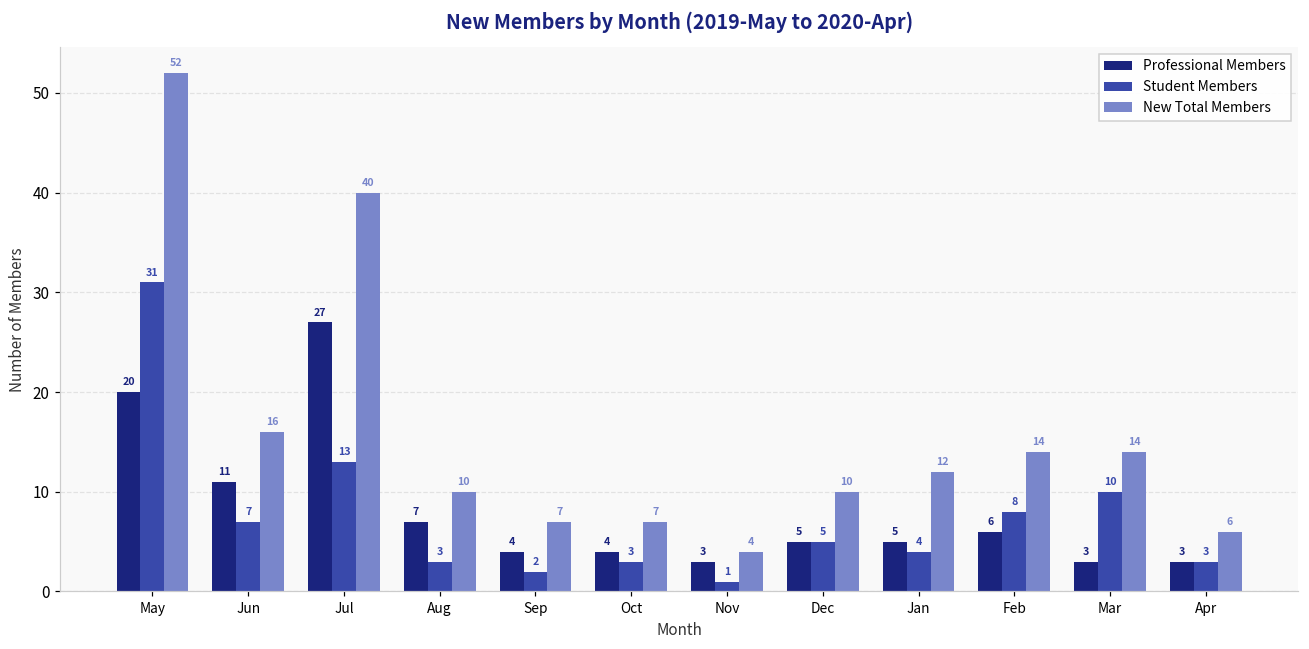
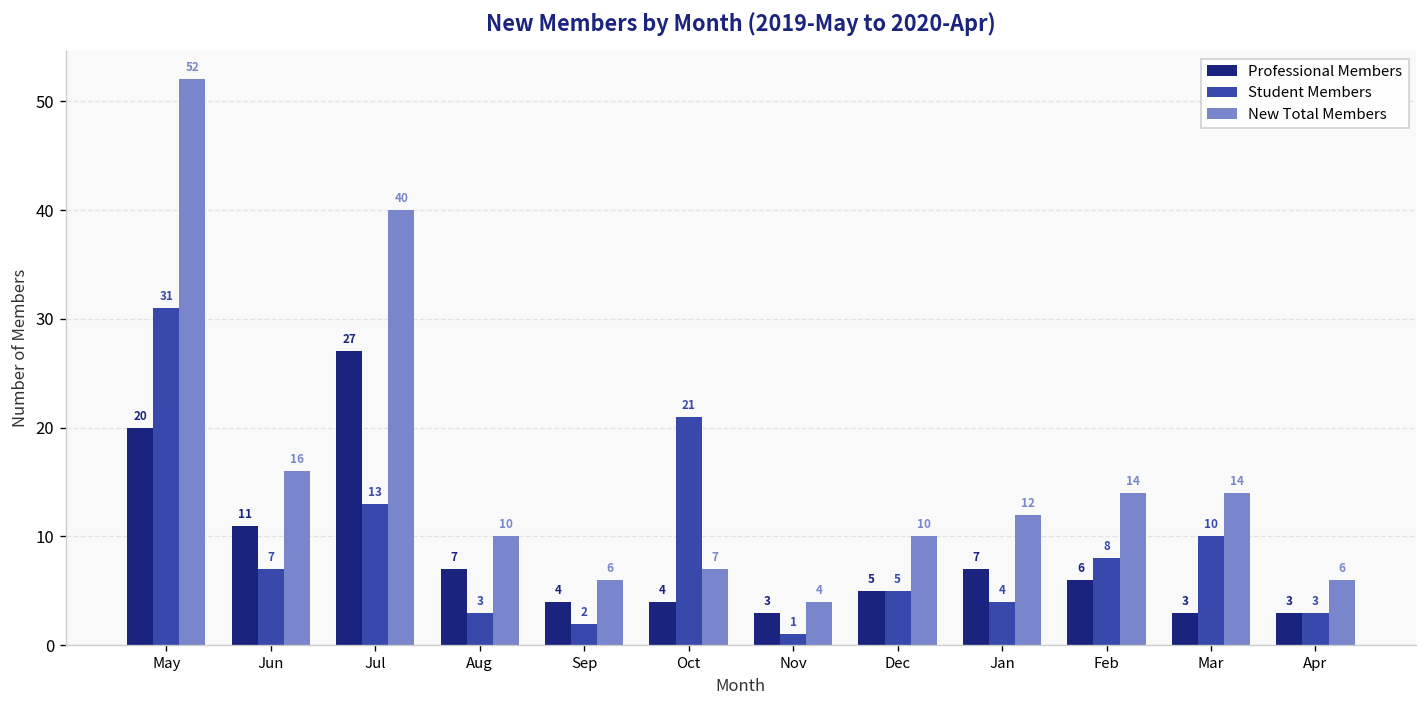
New Total Members, Sep: 7 -> 6
Student Members, Oct: 3 -> 21
Professional Members, Jan: 5 -> 7
